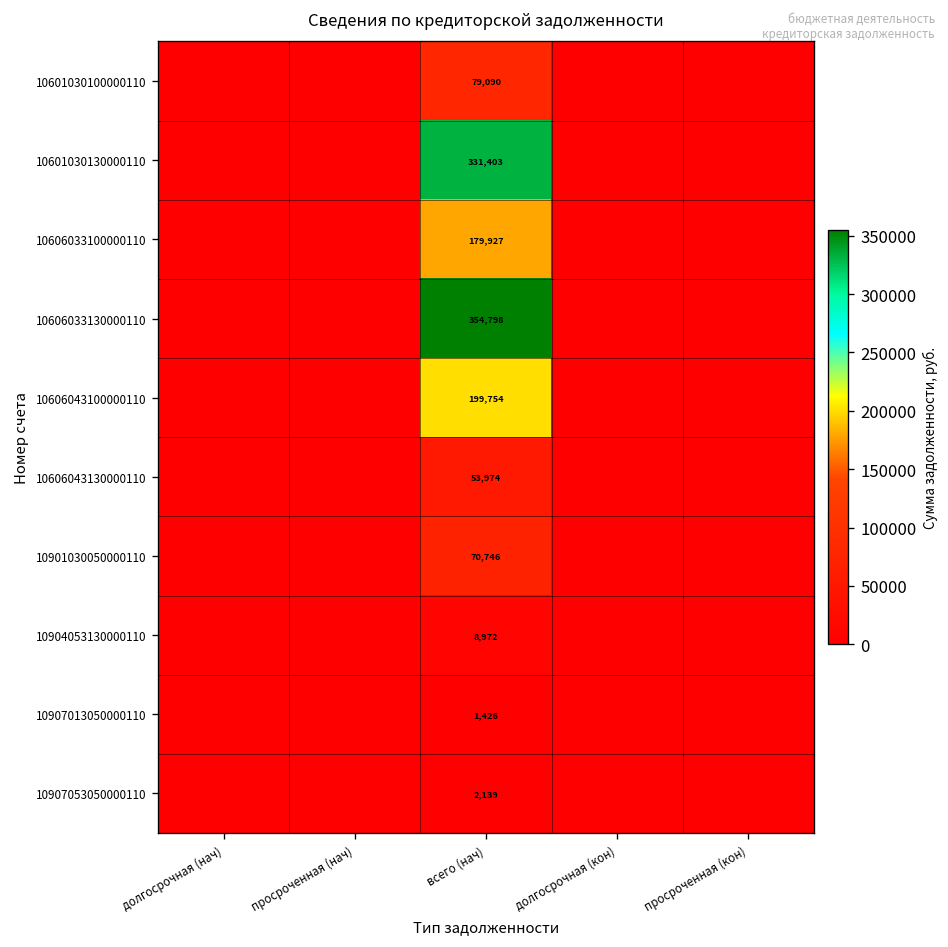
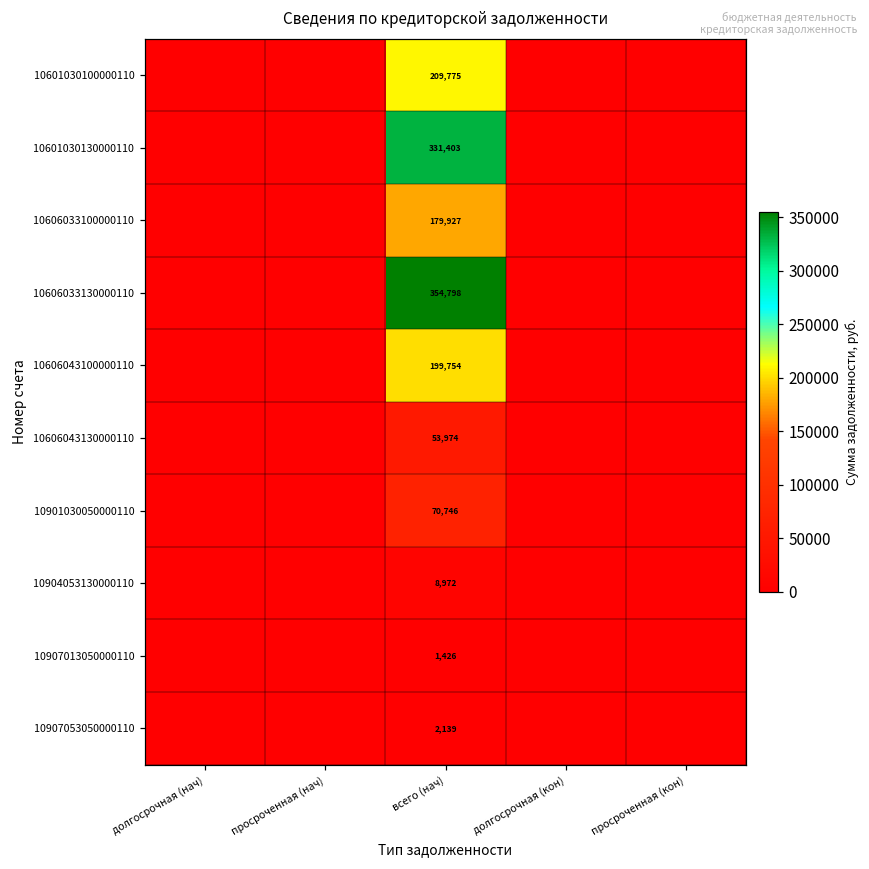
10601030100000110, всего (нач): 79,090 -> 209,775
